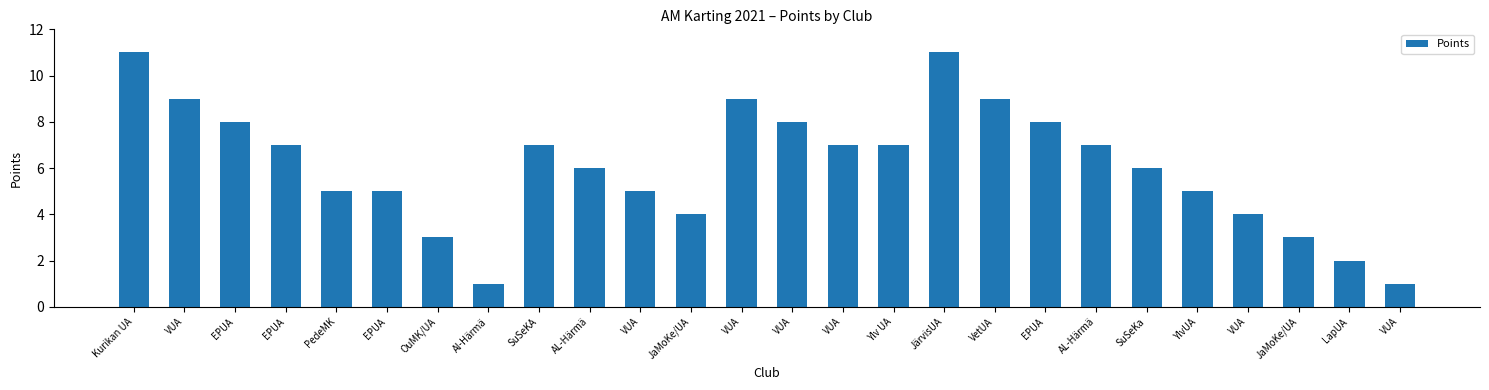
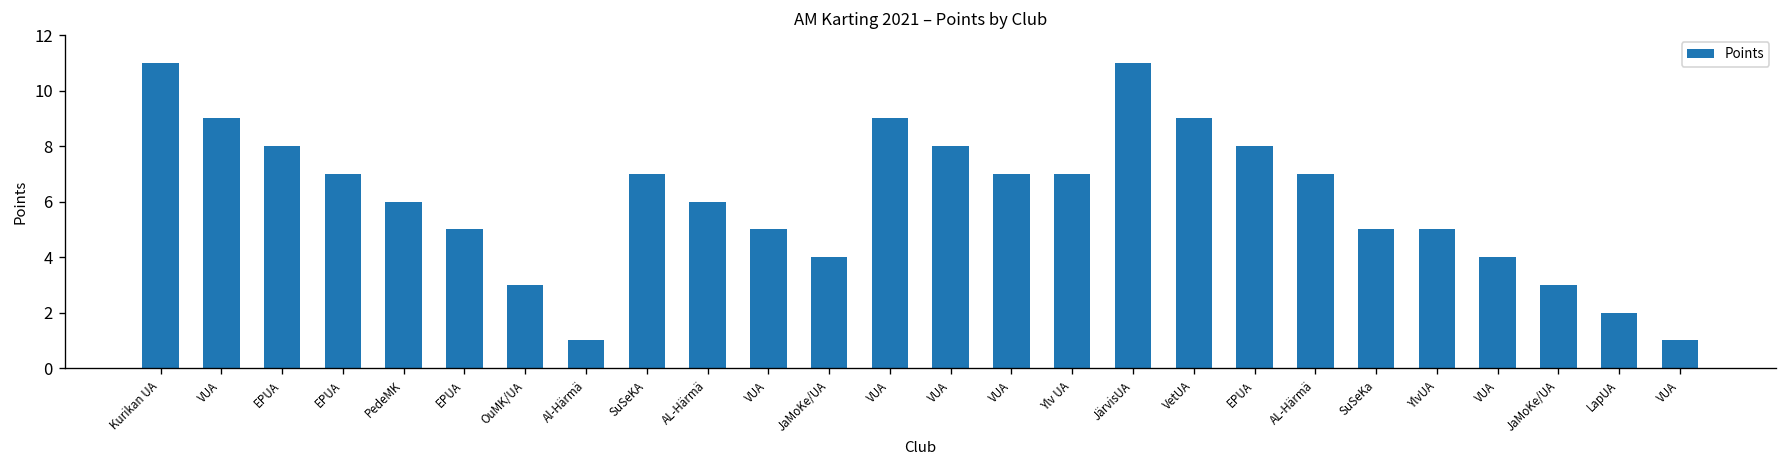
PedeMK: 5 -> 6
SuSeKa: 6 -> 5
